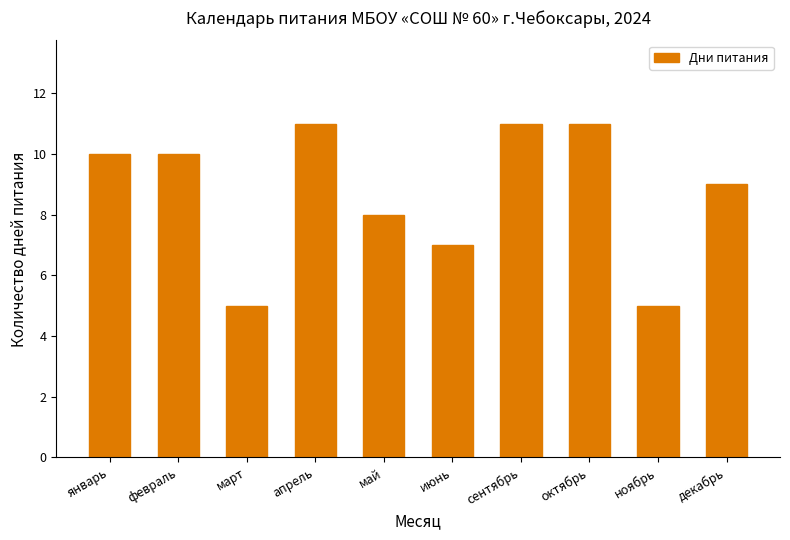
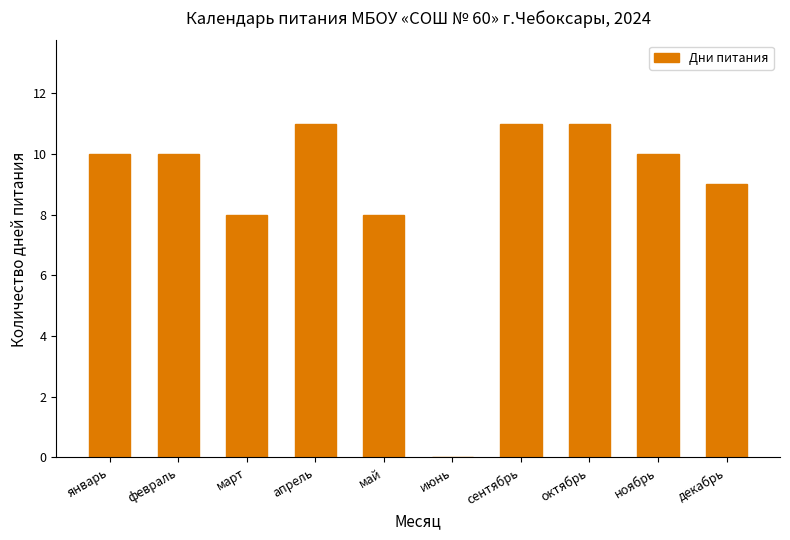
март: 5 -> 8
июнь: 7 -> 0
ноябрь: 5 -> 10
